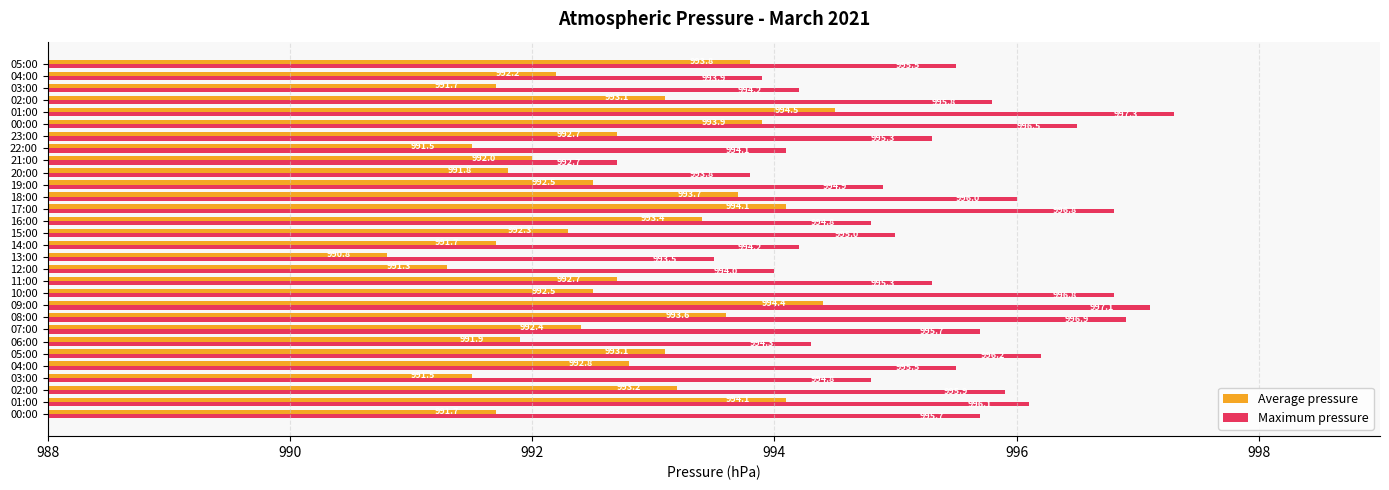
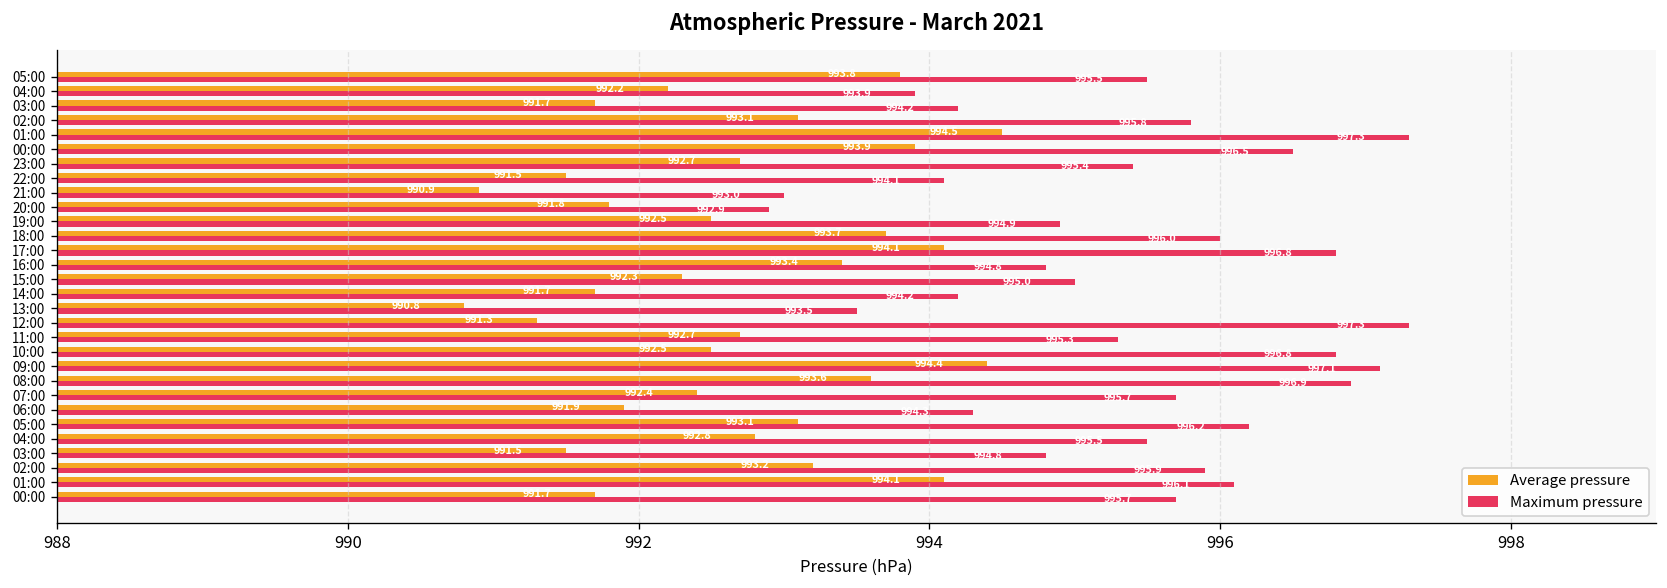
Maximum pressure, 23:00: 995.3 -> 995.4
Average pressure, 21:00: 992.0 -> 990.9
Maximum pressure, 21:00: 992.7 -> 993.0
Maximum pressure, 20:00: 993.8 -> 992.9
Maximum pressure, 12:00: 994.0 -> 997.3
